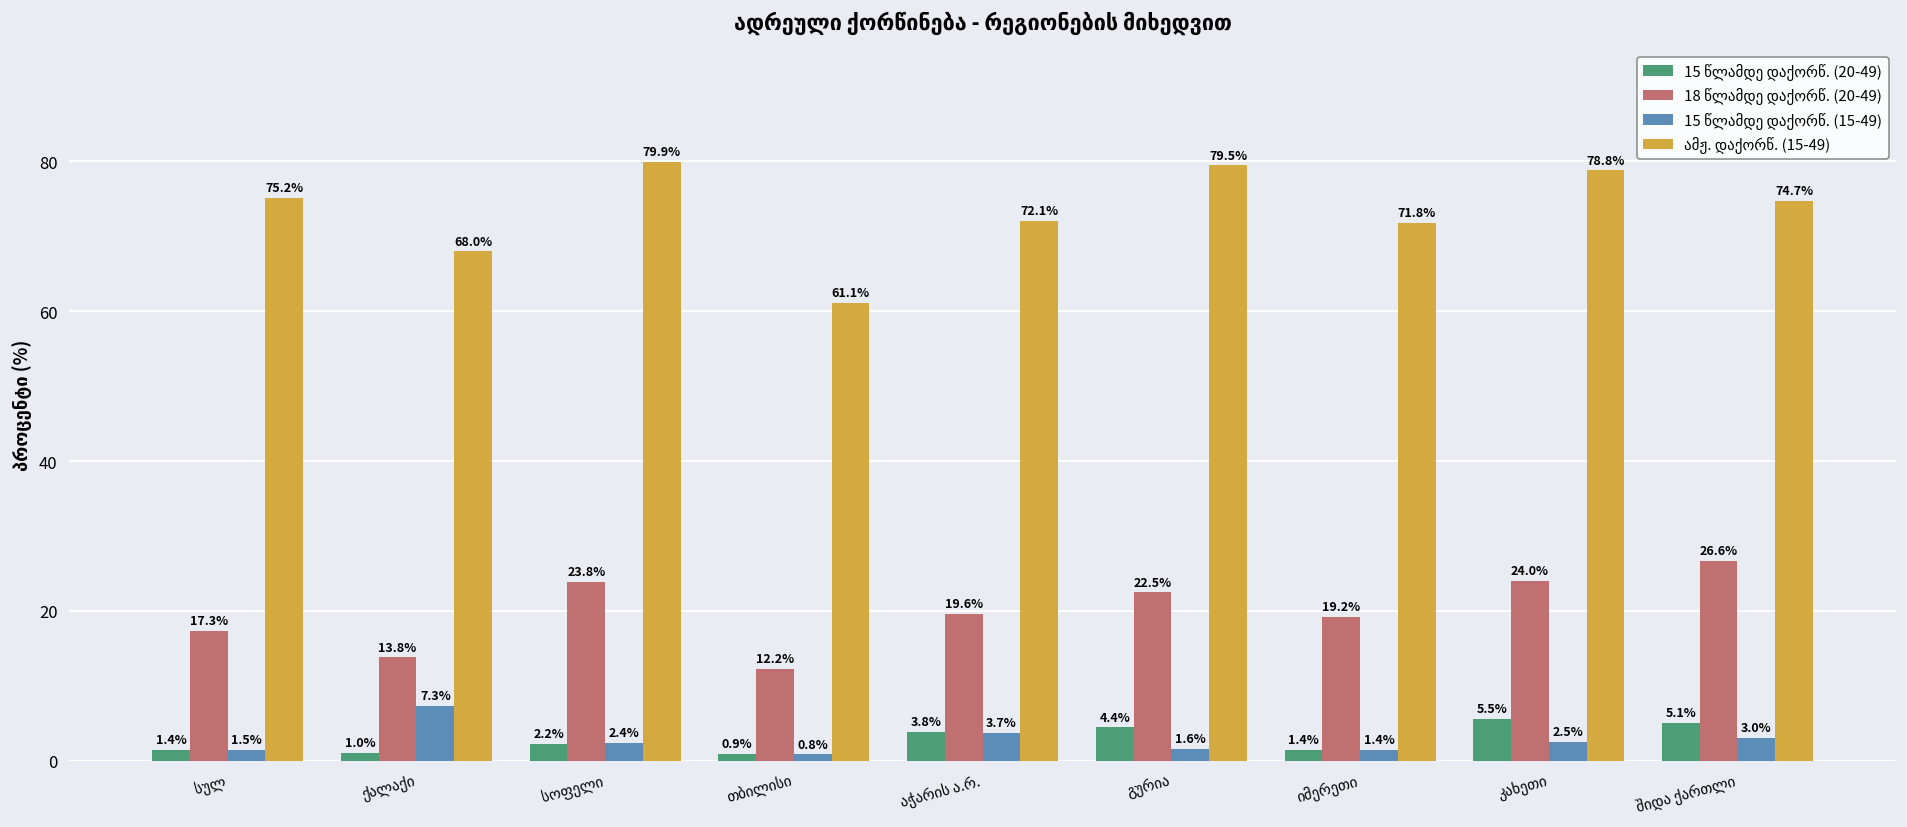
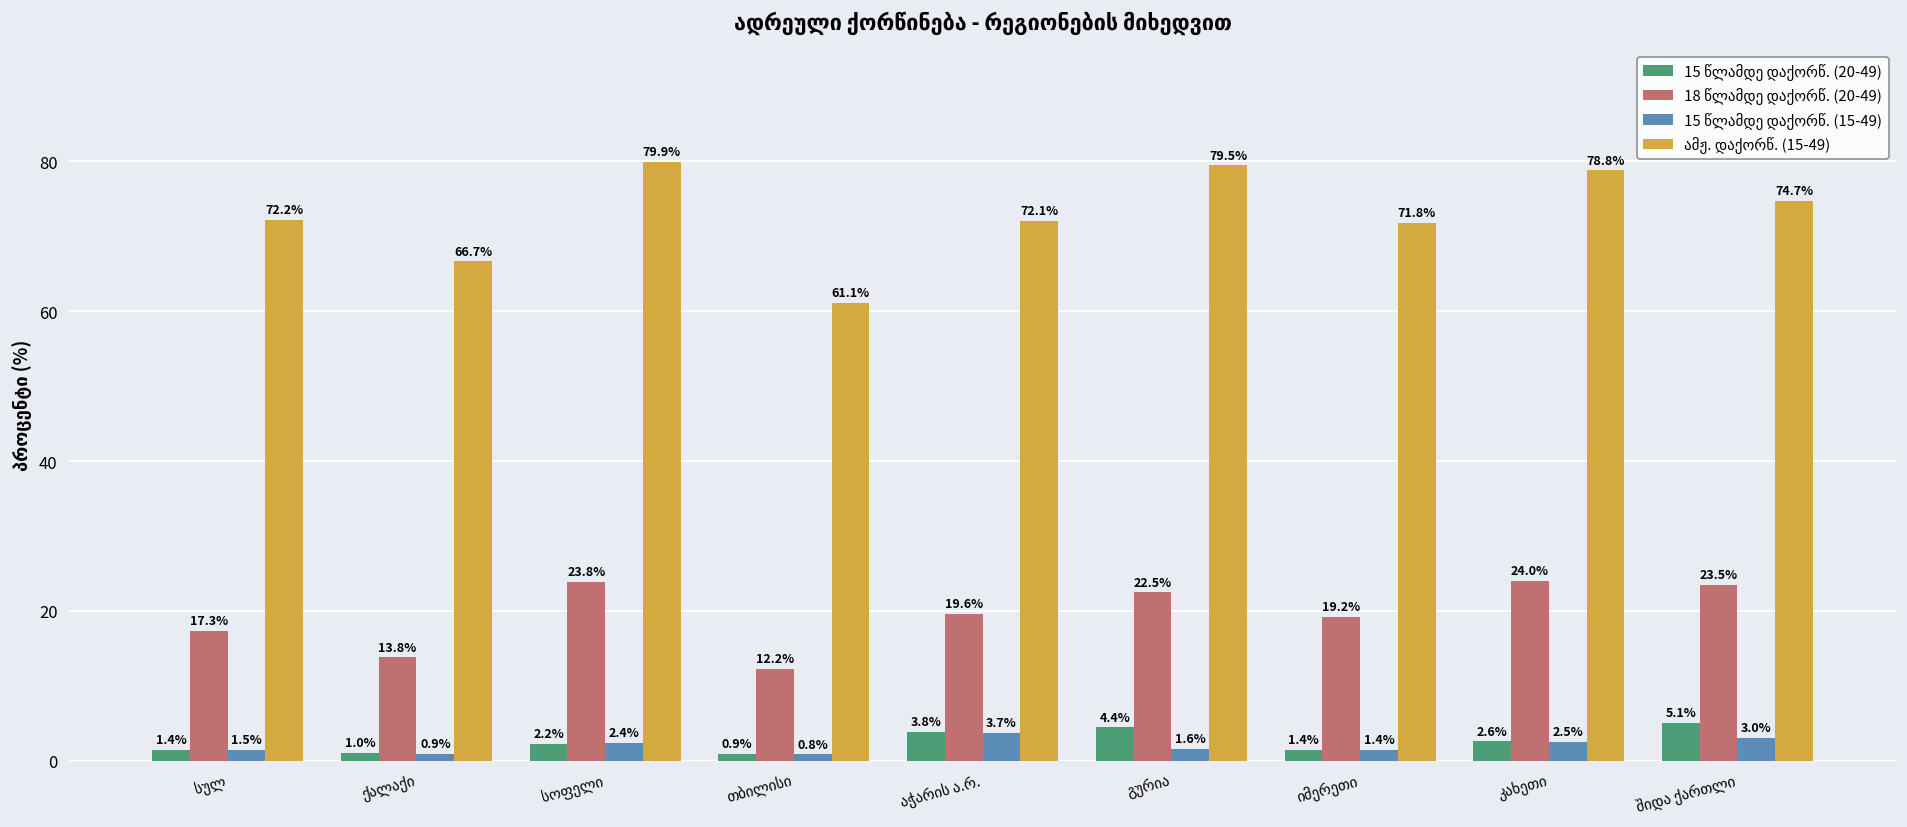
ამჟ. დაქორწ. (15-49), სულ: 75.2% -> 72.2%
15 წლამდე დაქორწ. (15-49), ქალაქი: 7.3% -> 0.9%
ამჟ. დაქორწ. (15-49), ქალაქი: 68.0% -> 66.7%
15 წლამდე დაქორწ. (20-49), კახეთი: 5.5% -> 2.6%
18 წლამდე დაქორწ. (20-49), შიდა ქართლი: 26.6% -> 23.5%
